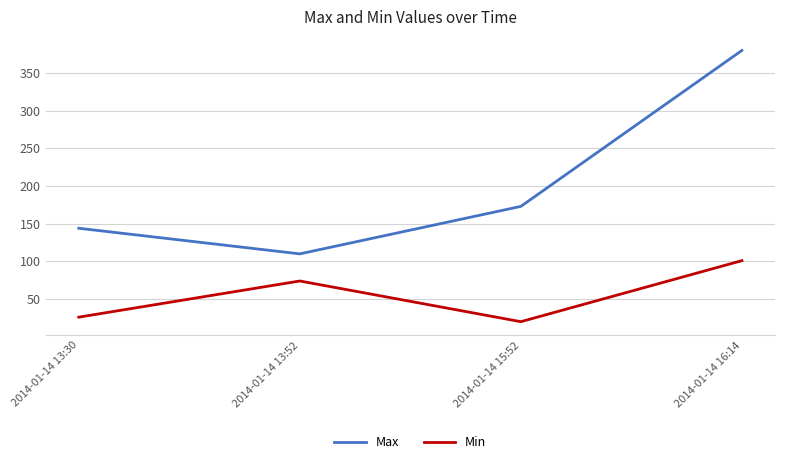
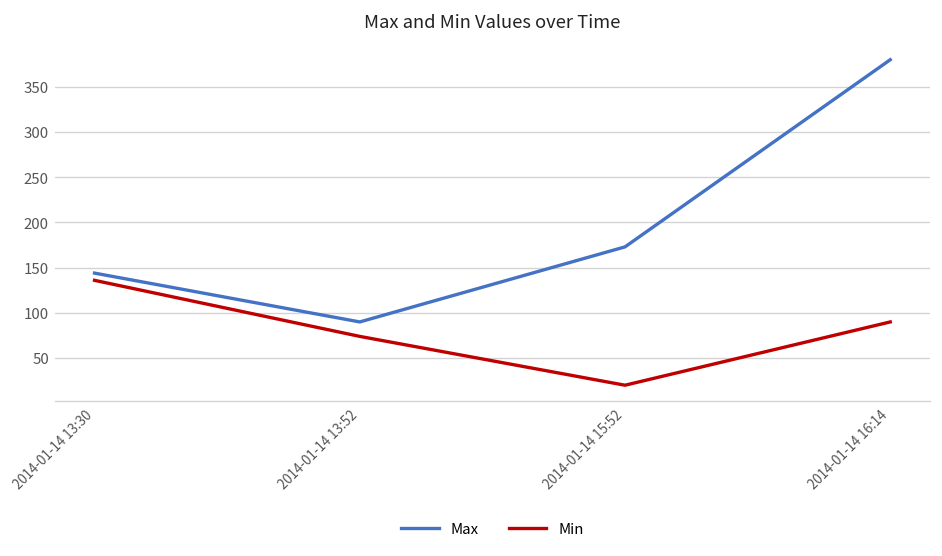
Min, 2014-01-14 13:30: 30 -> 140
Max, 2014-01-14 13:52: 110 -> 90
Min, 2014-01-14 16:14: 100 -> 90
